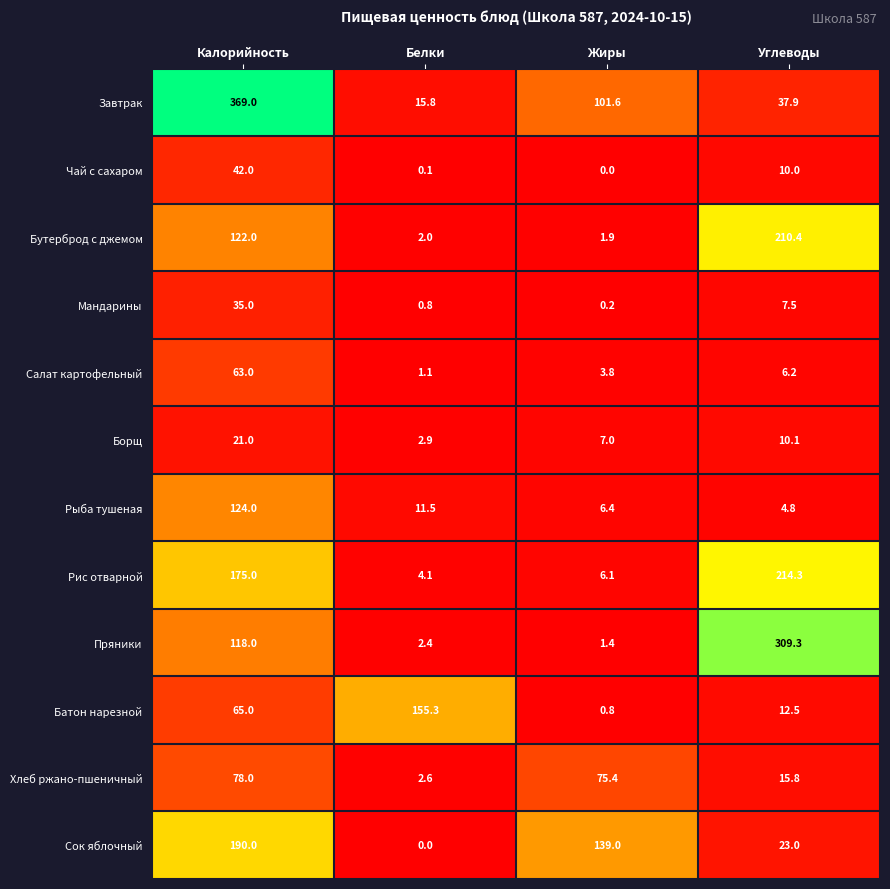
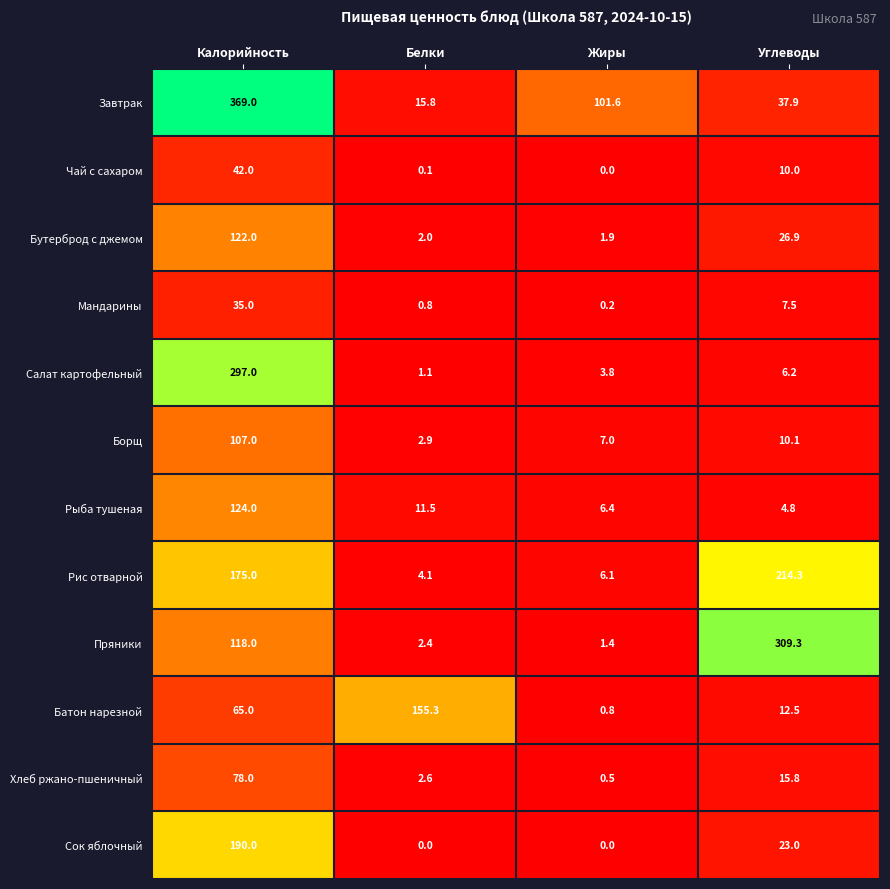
Бутерброд с джемом, Углеводы: 210.4 -> 26.9
Салат картофельный, Калорийность: 63.0 -> 297.0
Борщ, Калорийность: 21.0 -> 107.0
Хлеб ржано-пшеничный, Жиры: 75.4 -> 0.5
Сок яблочный, Жиры: 139.0 -> 0.0
